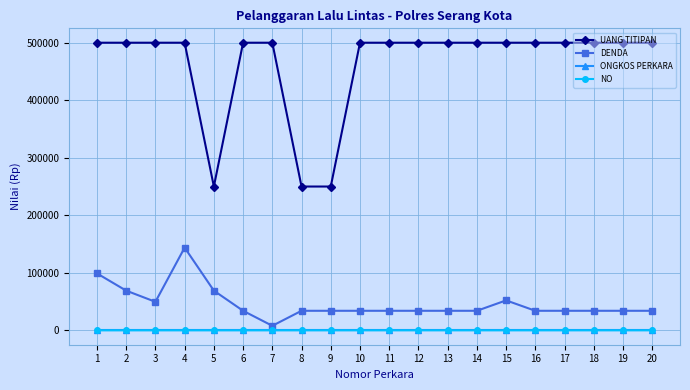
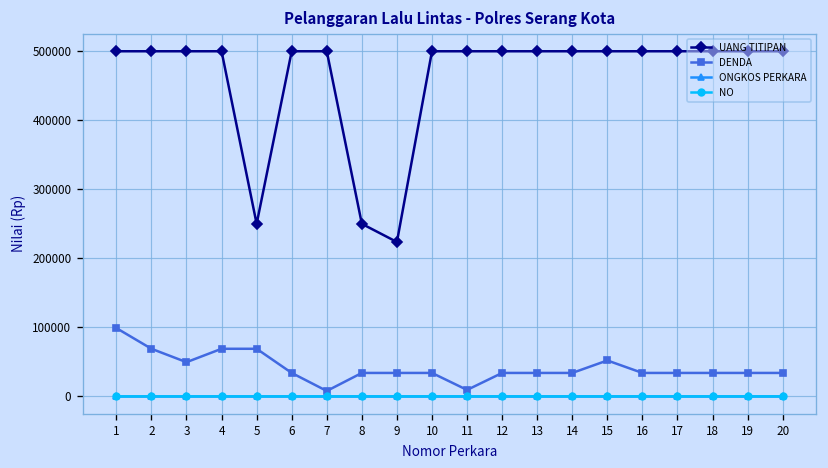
DENDA, 4: 140000 -> 70000
UANG TITIPAN, 9: 250000 -> 220000
DENDA, 11: 30000 -> 10000
